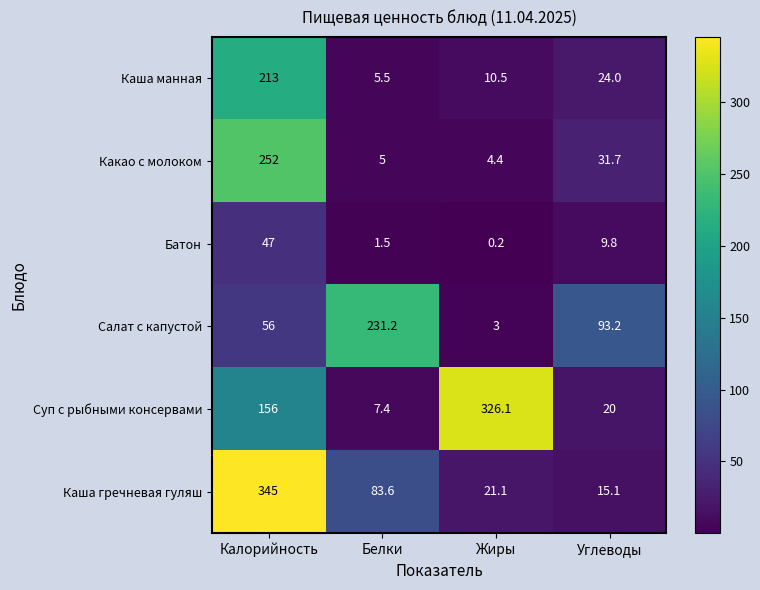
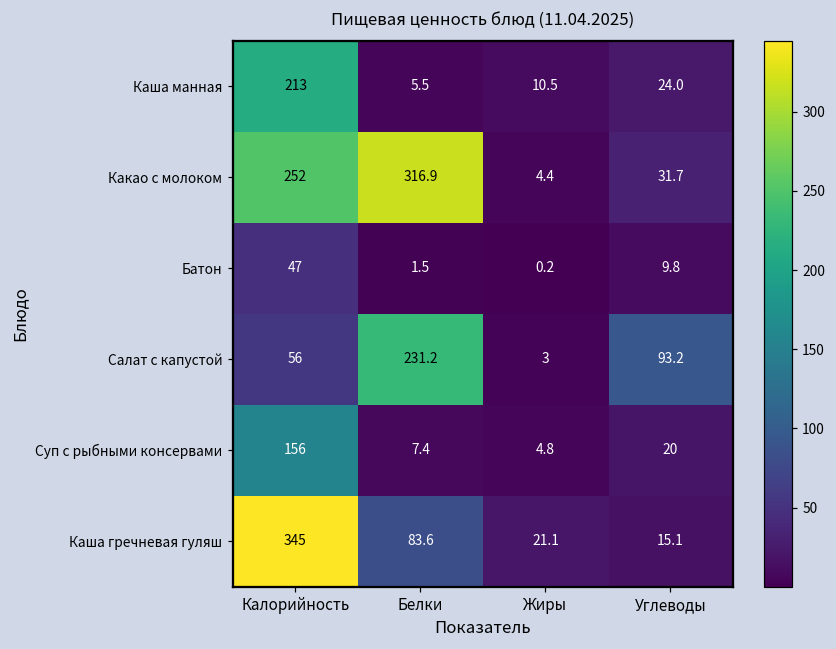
Какао с молоком, Белки: 5 -> 316.9
Суп с рыбными консервами, Жиры: 326.1 -> 4.8
